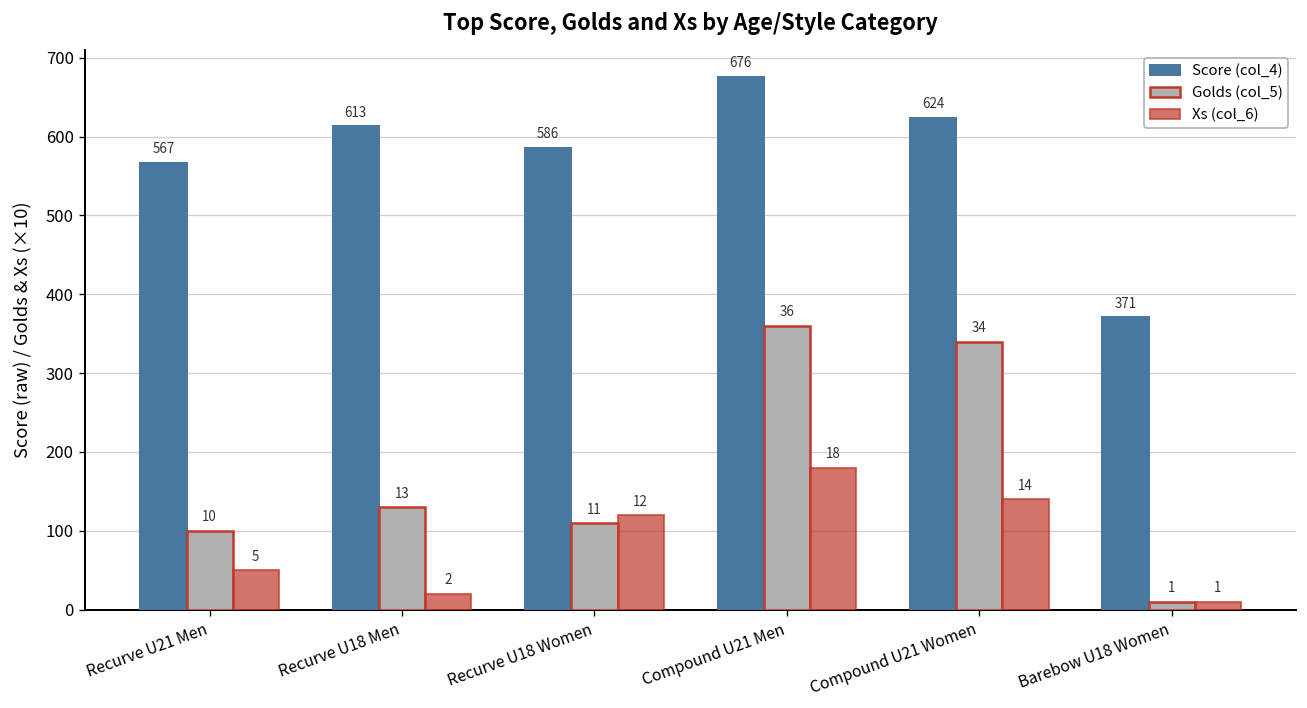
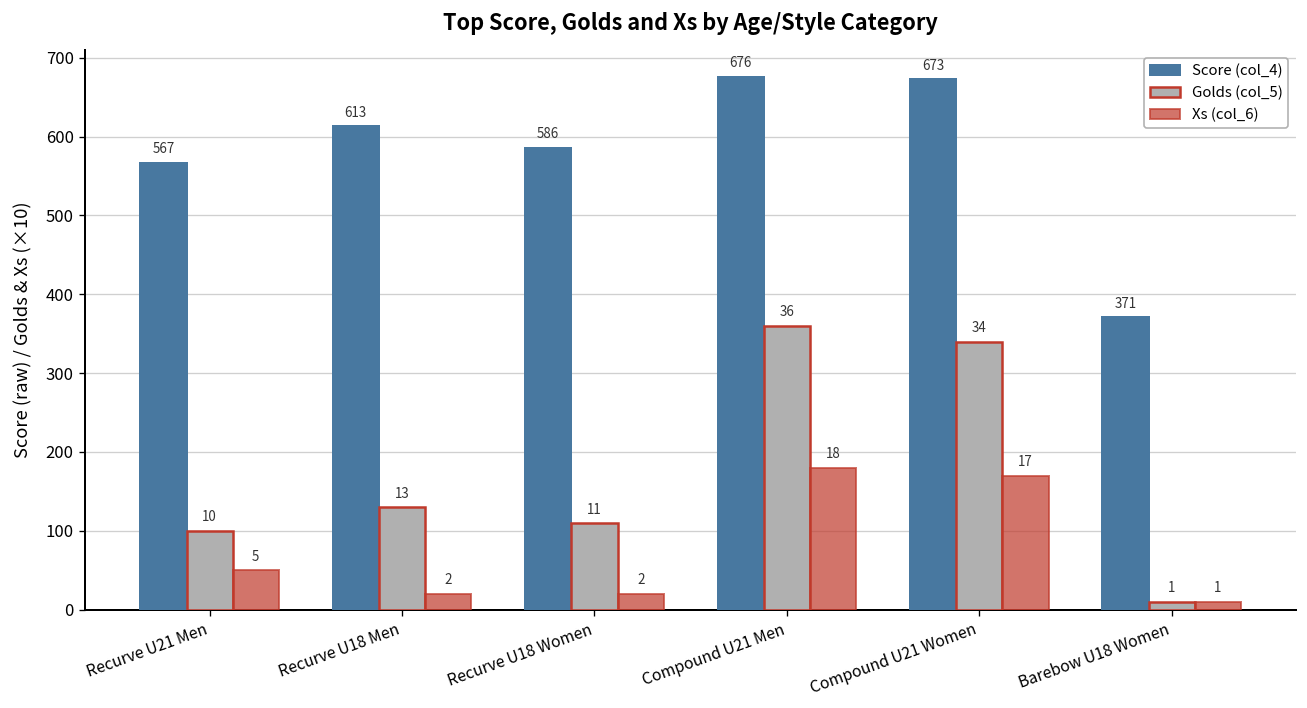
Xs (col_6), Recurve U18 Women: 12 -> 2
Score (col_4), Compound U21 Women: 624 -> 673
Xs (col_6), Compound U21 Women: 14 -> 17
